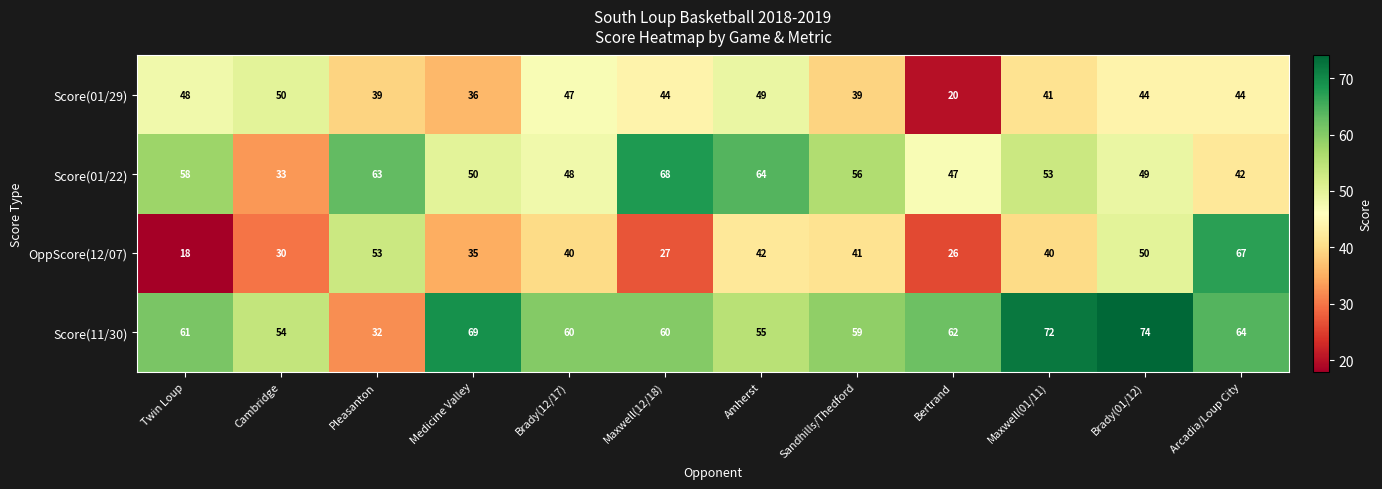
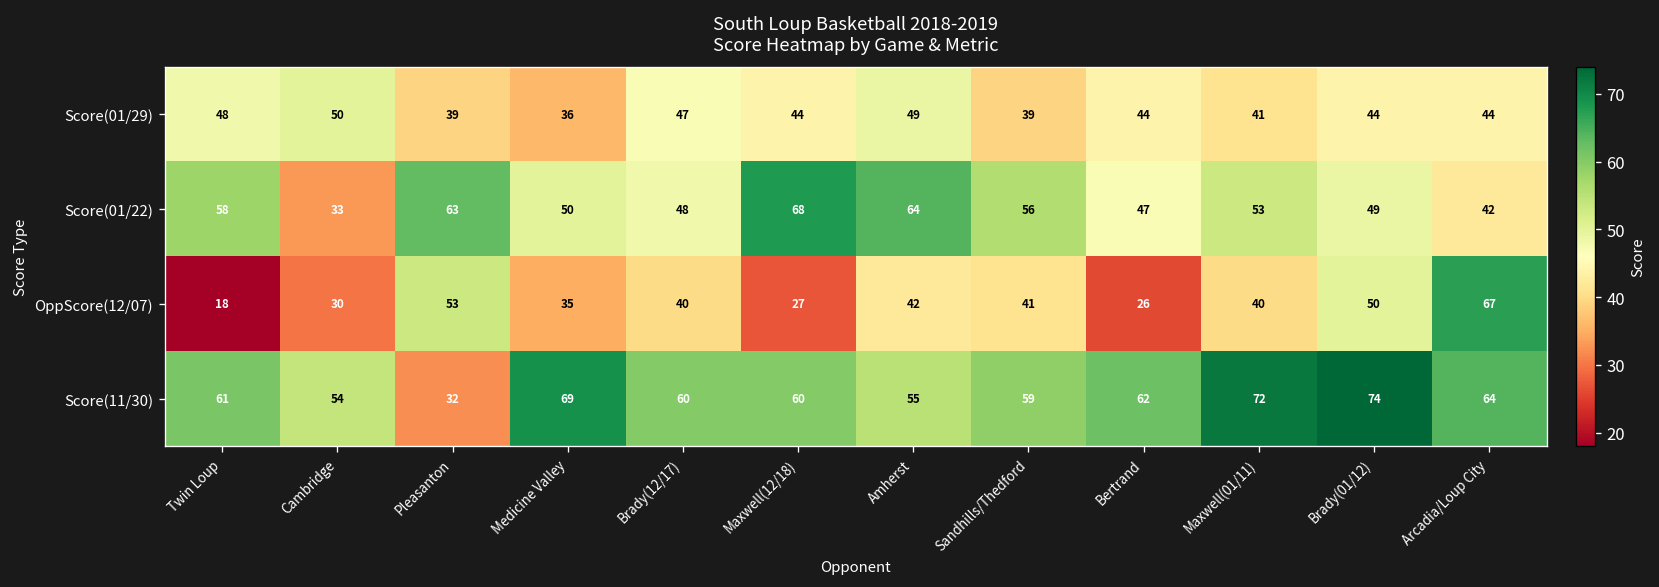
Score(01/29), Bertrand: 20 -> 44
